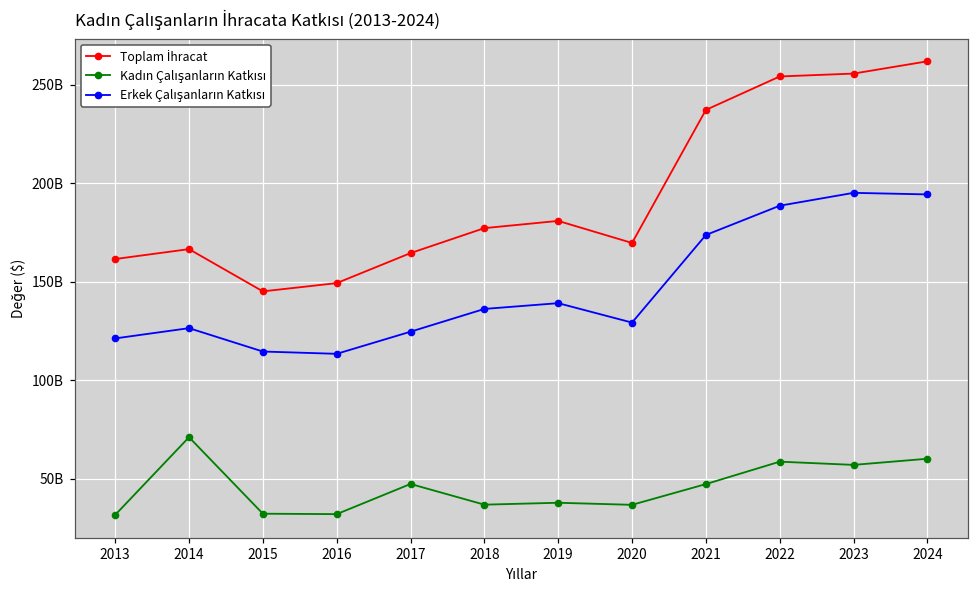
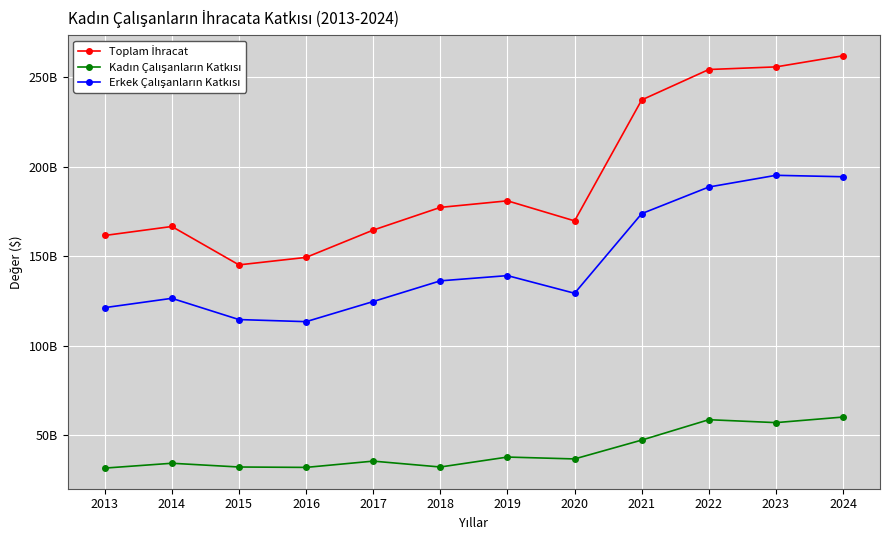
Kadın Çalışanların Katkısı, 2014: 71000000000 -> 34000000000
Kadın Çalışanların Katkısı, 2017: 47000000000 -> 35000000000
Kadın Çalışanların Katkısı, 2018: 37000000000 -> 32000000000
